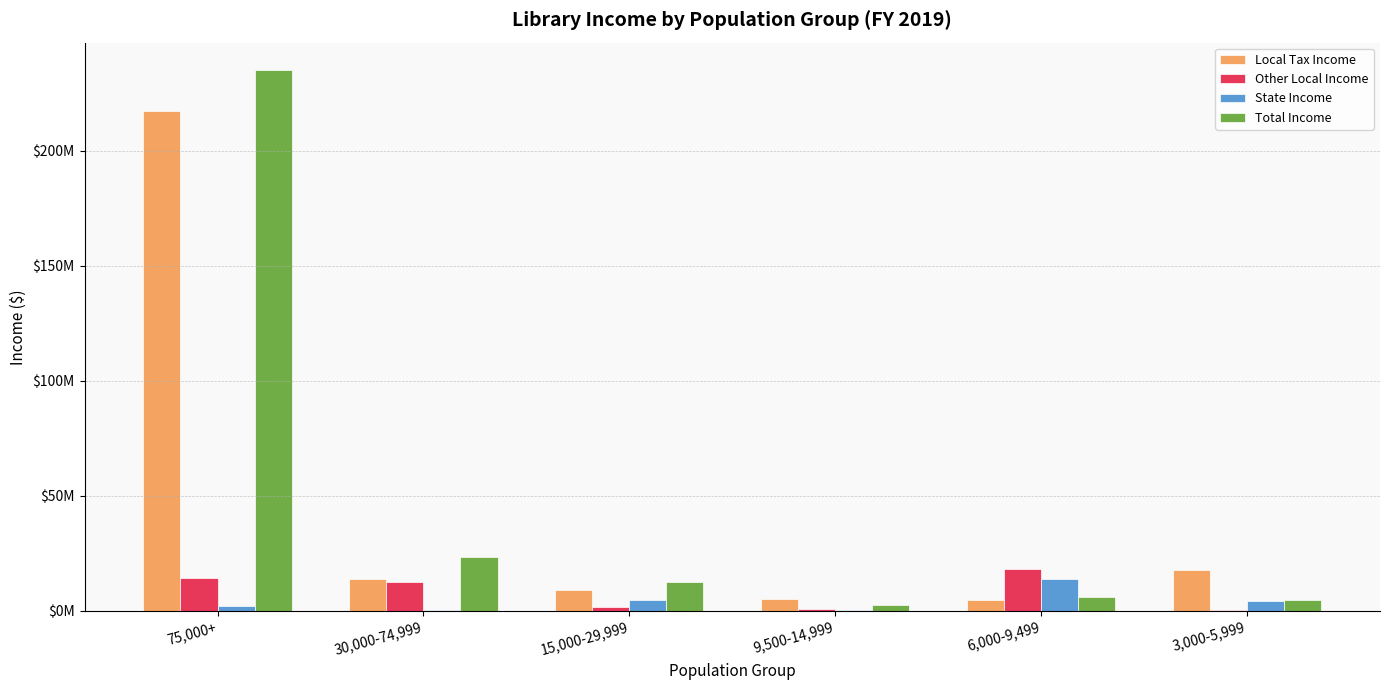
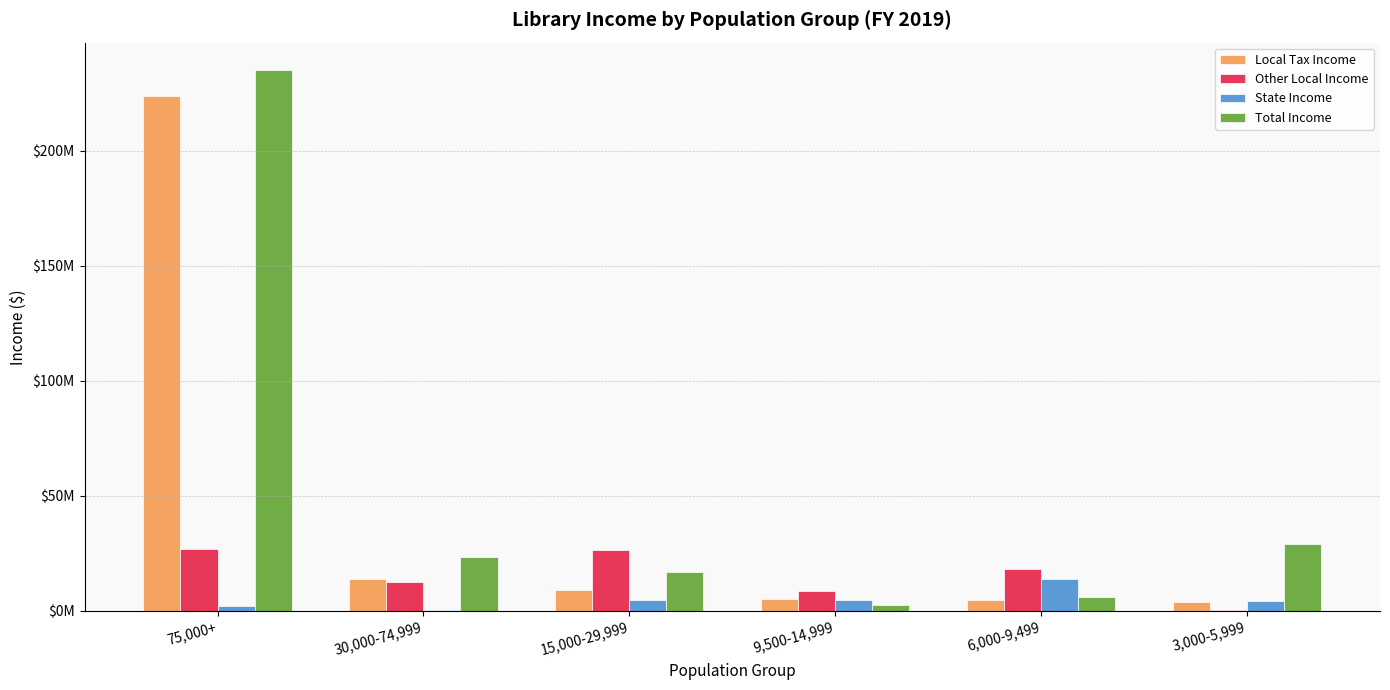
Local Tax Income, 75,000+: $217000000 -> $224000000
Other Local Income, 75,000+: $14000000 -> $27000000
Other Local Income, 15,000-29,999: $2000000 -> $26000000
Total Income, 15,000-29,999: $13000000 -> $17000000
Other Local Income, 9,500-14,999: $1000000 -> $9000000
State Income, 9,500-14,999: $0 -> $5000000
Local Tax Income, 3,000-5,999: $18000000 -> $4000000
Total Income, 3,000-5,999: $5000000 -> $29000000
